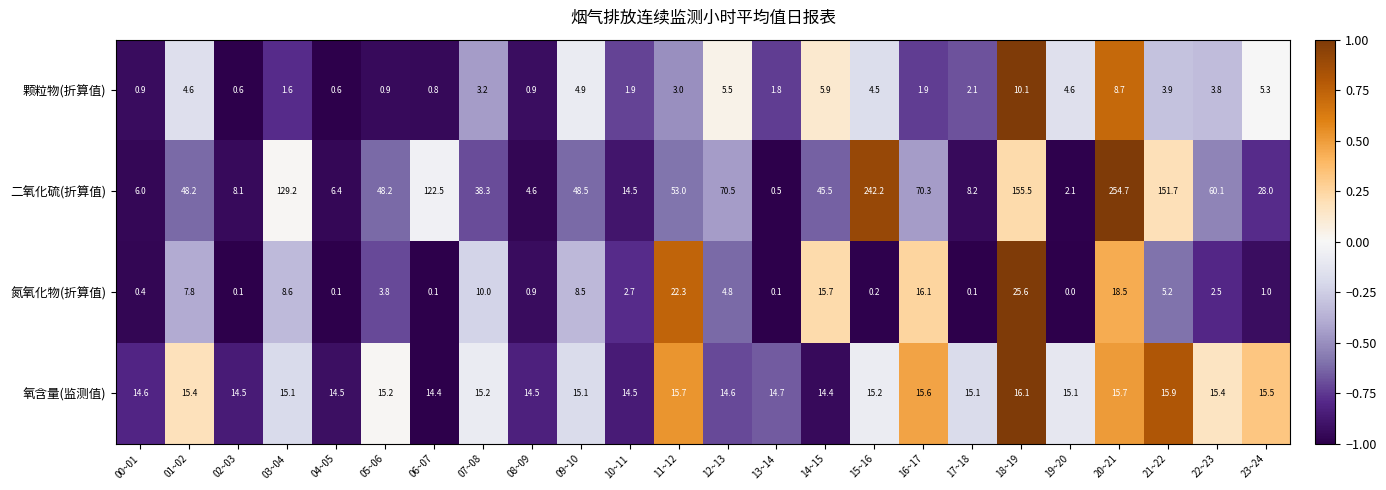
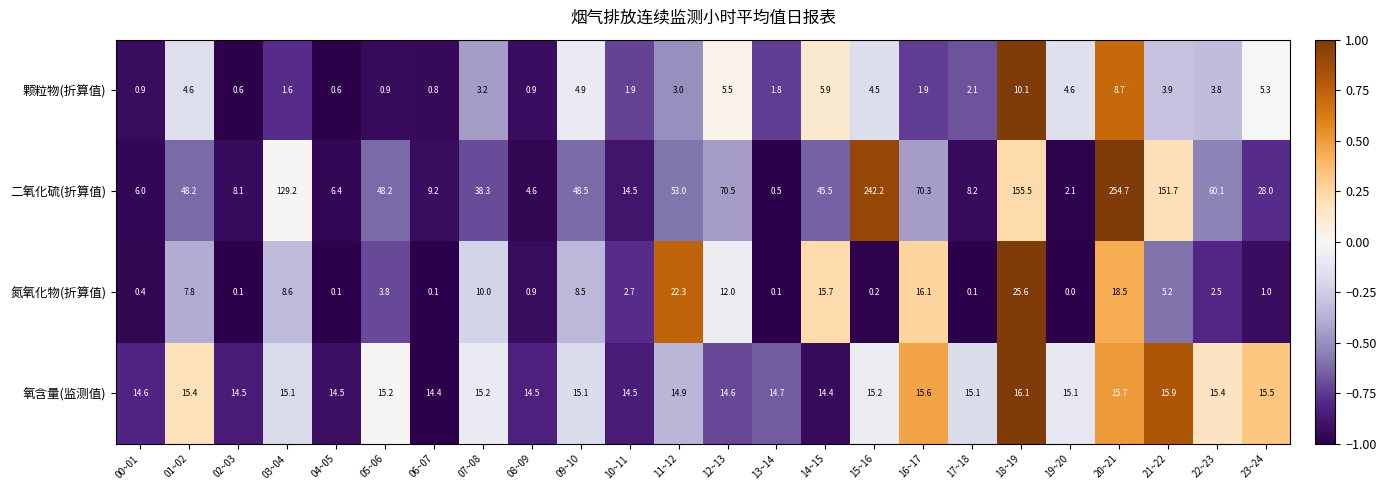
二氧化硫(折算值), 06~07: 122.5 -> 9.2
氮氧化物(折算值), 12~13: 4.8 -> 12.0
氧含量(监测值), 11~12: 15.7 -> 14.9
